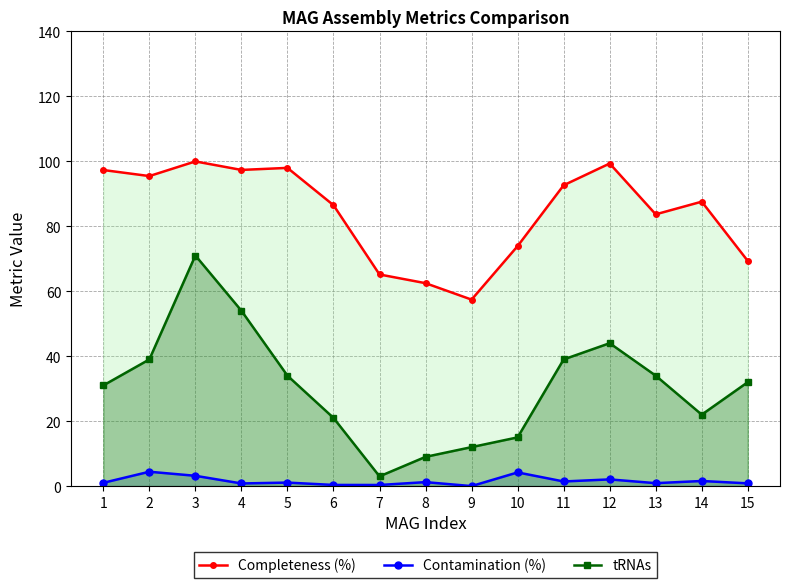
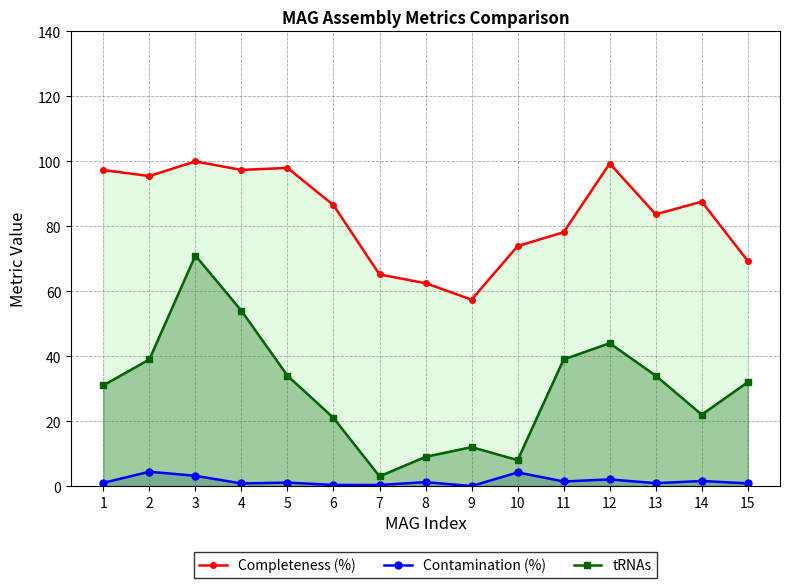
tRNAs, 10: 15 -> 8
Completeness (%), 11: 93 -> 78
